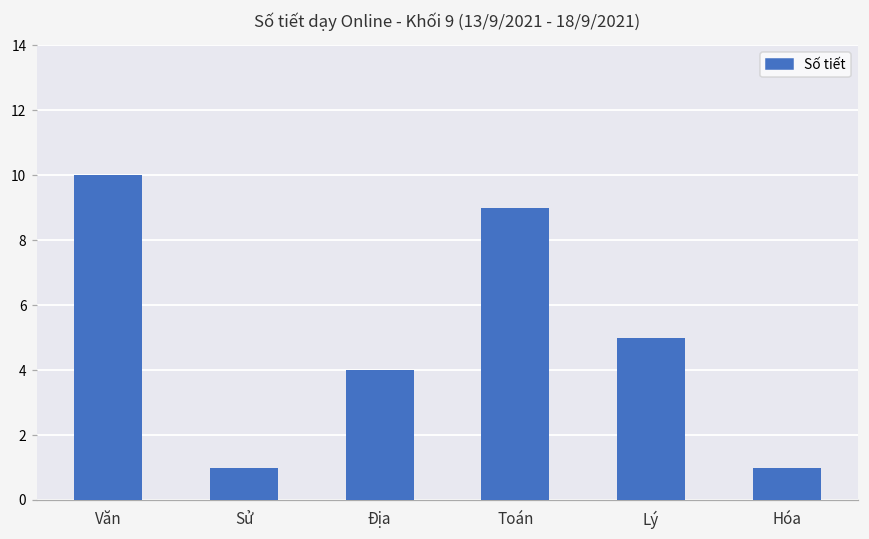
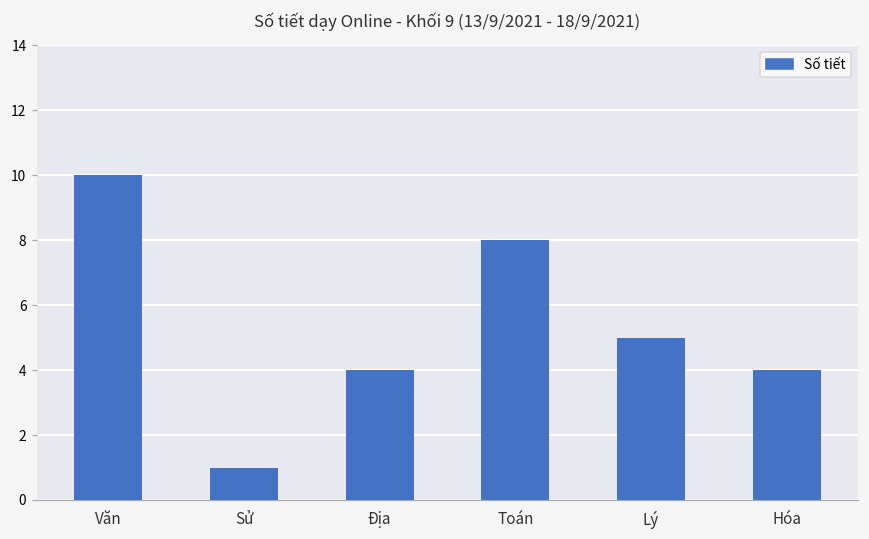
Toán: 9 -> 8
Hóa: 1 -> 4
